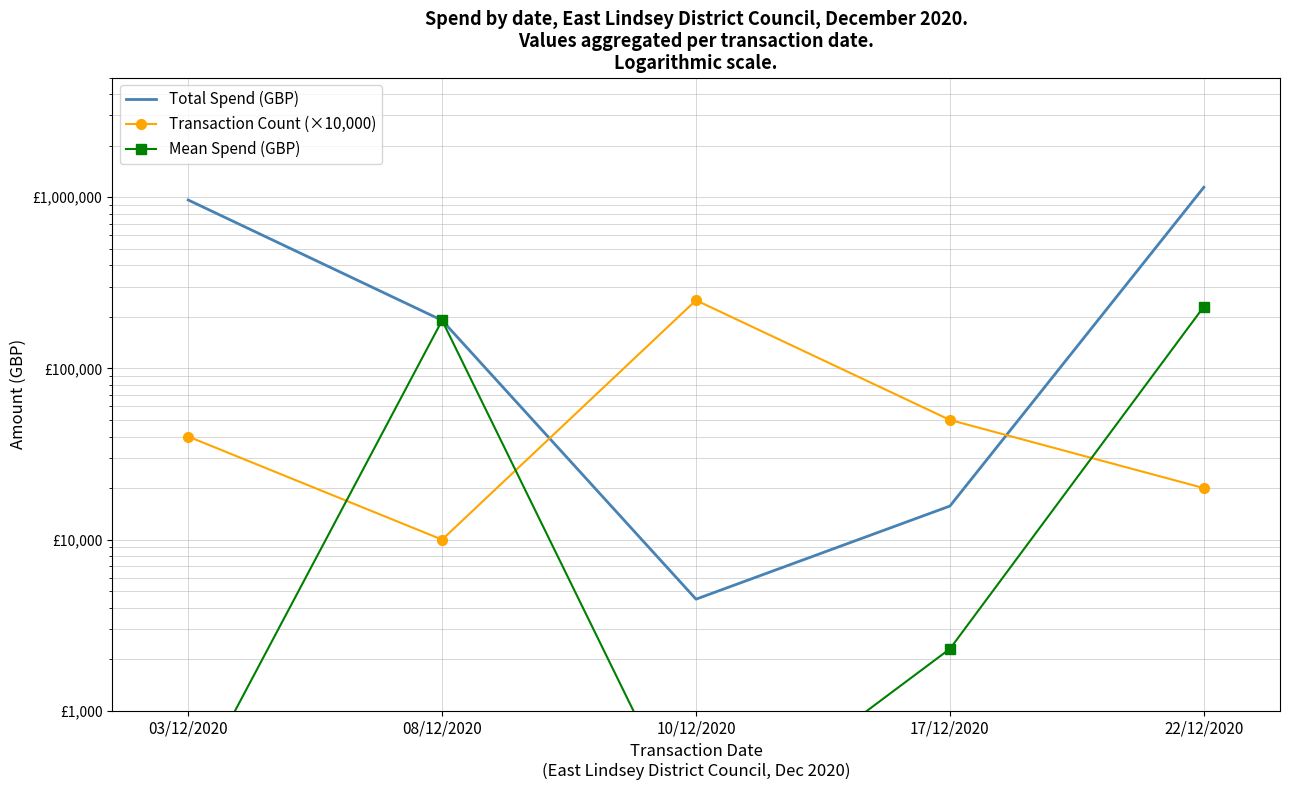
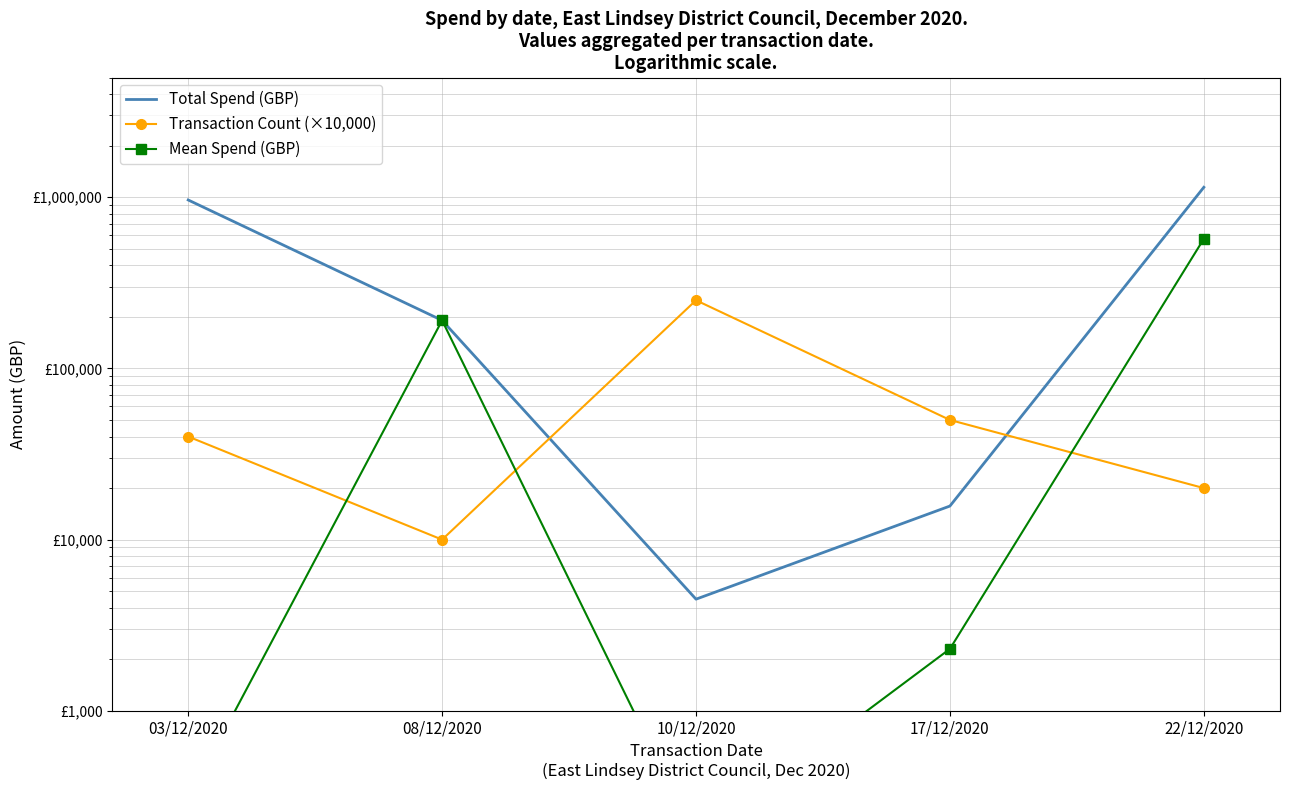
Mean Spend (GBP), 22/12/2020: £230,000 -> £570,000
